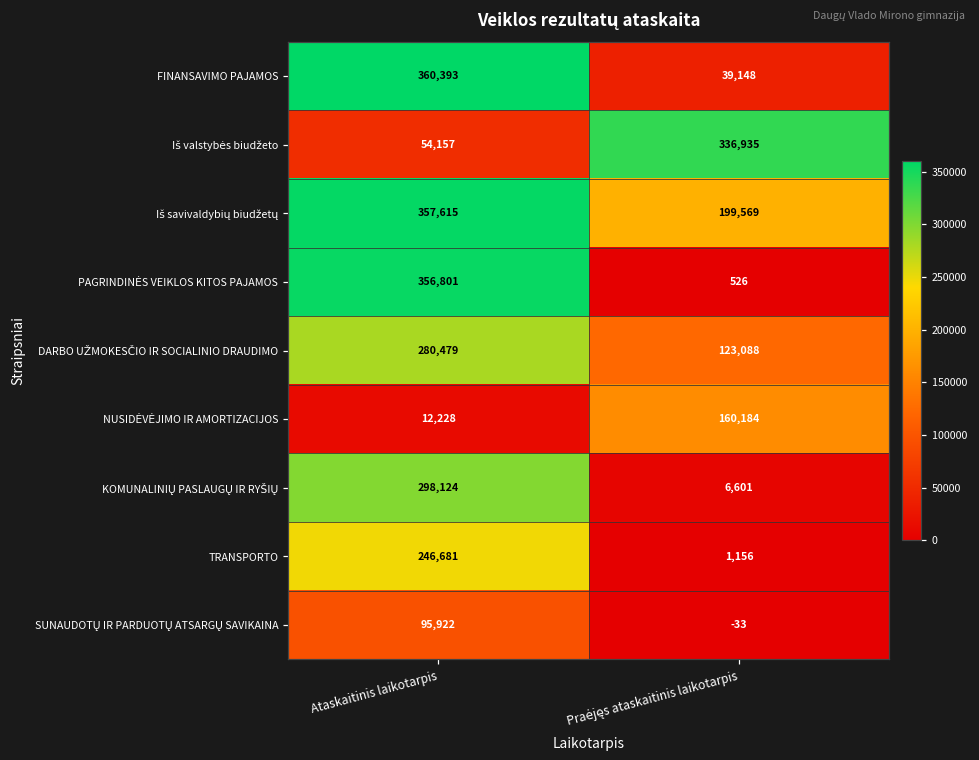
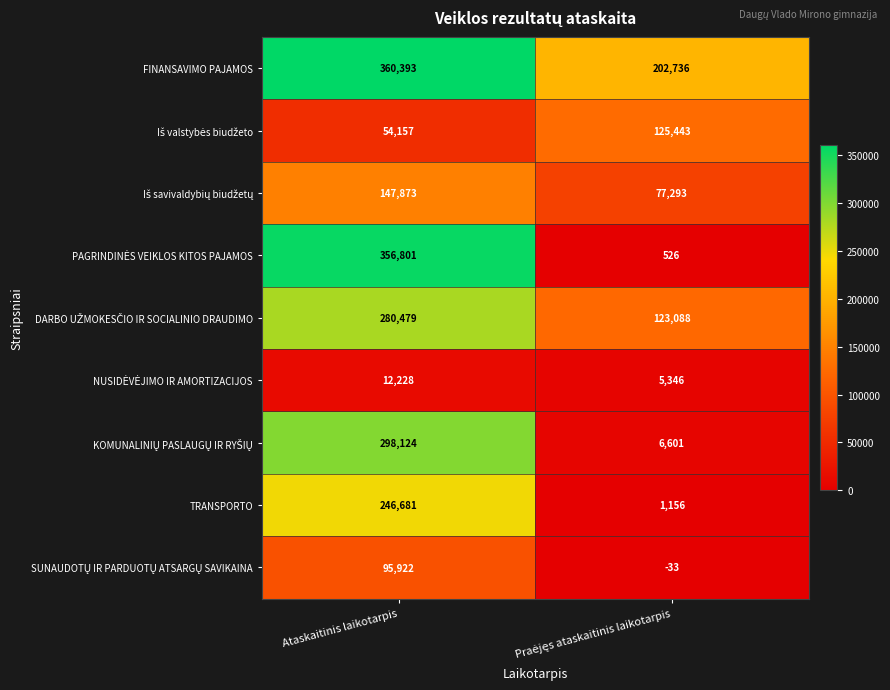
FINANSAVIMO PAJAMOS, Praėjęs ataskaitinis laikotarpis: 39,148 -> 202,736
Iš valstybės biudžeto, Praėjęs ataskaitinis laikotarpis: 336,935 -> 125,443
Iš savivaldybių biudžetų, Ataskaitinis laikotarpis: 357,615 -> 147,873
Iš savivaldybių biudžetų, Praėjęs ataskaitinis laikotarpis: 199,569 -> 77,293
NUSIDĖVĖJIMO IR AMORTIZACIJOS, Praėjęs ataskaitinis laikotarpis: 160,184 -> 5,346
